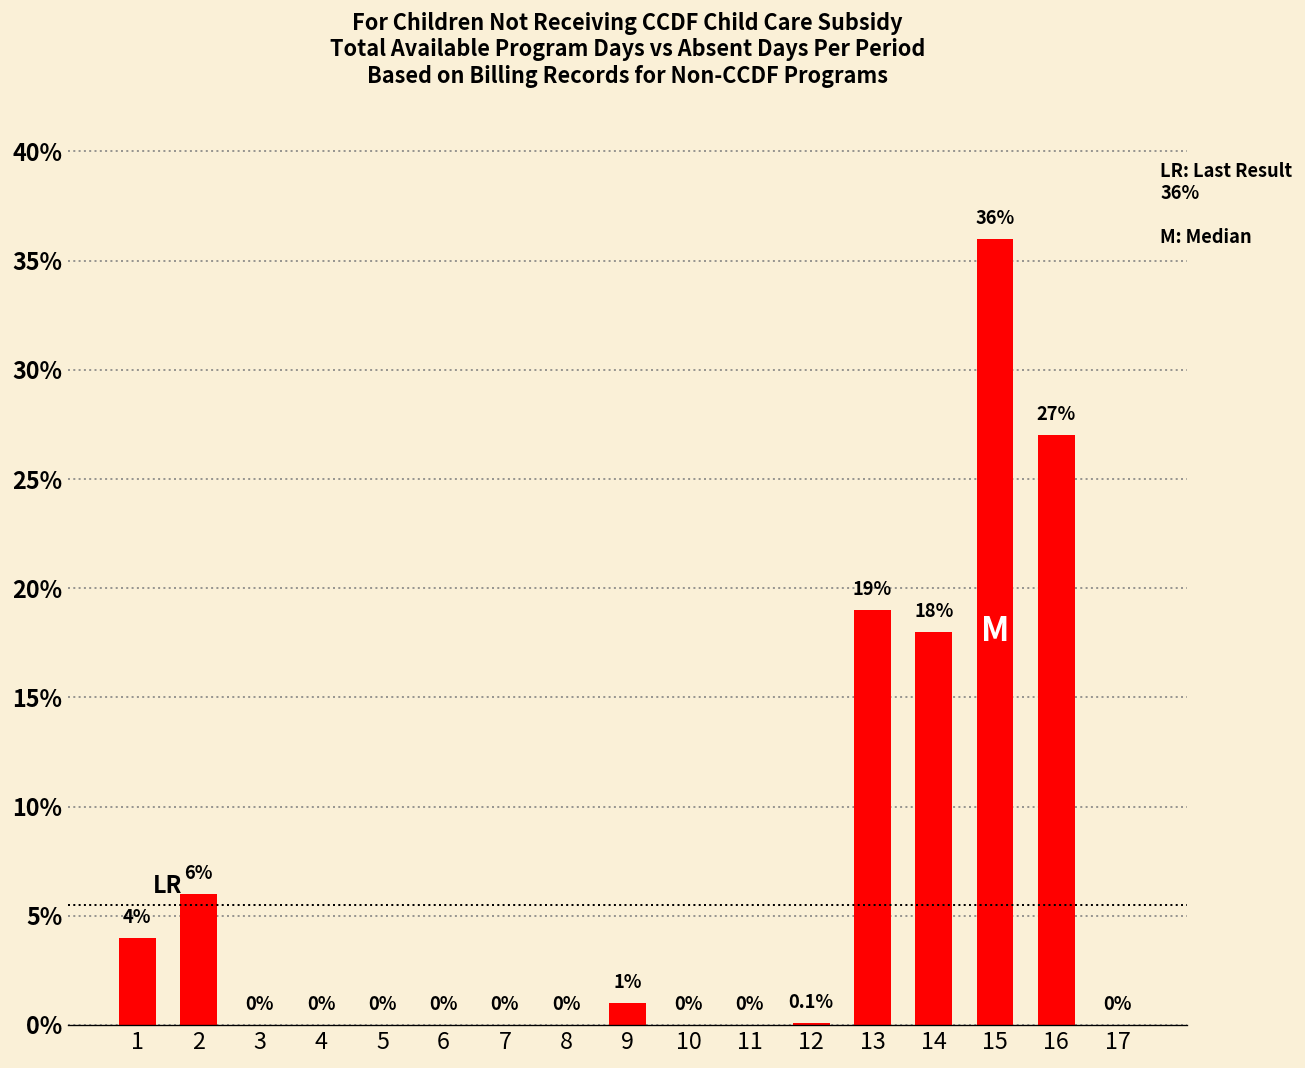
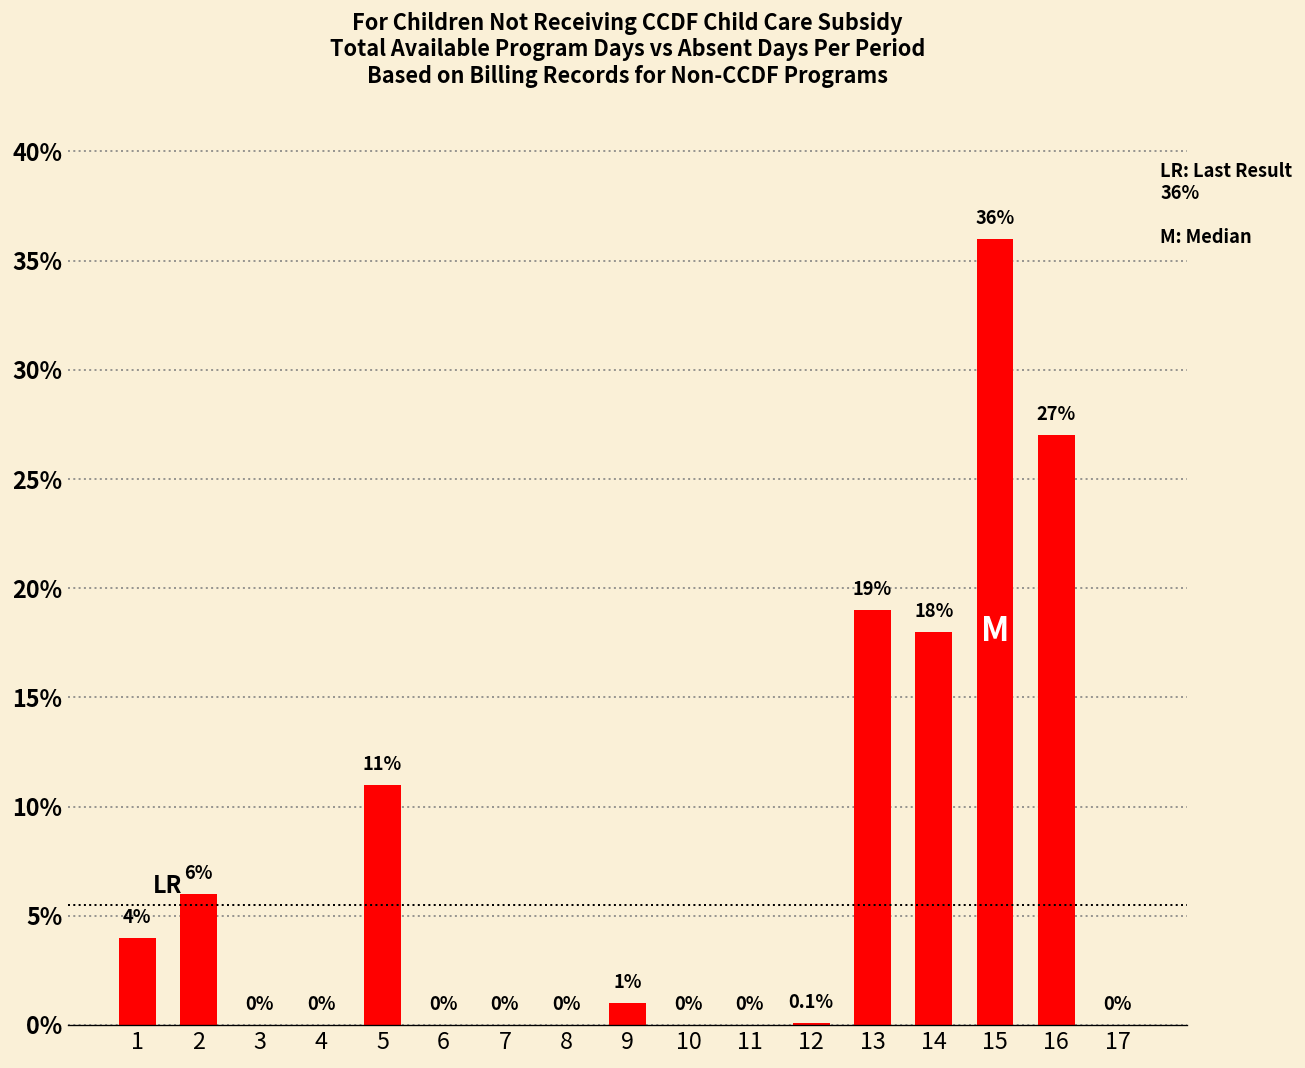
5: 0% -> 11%
